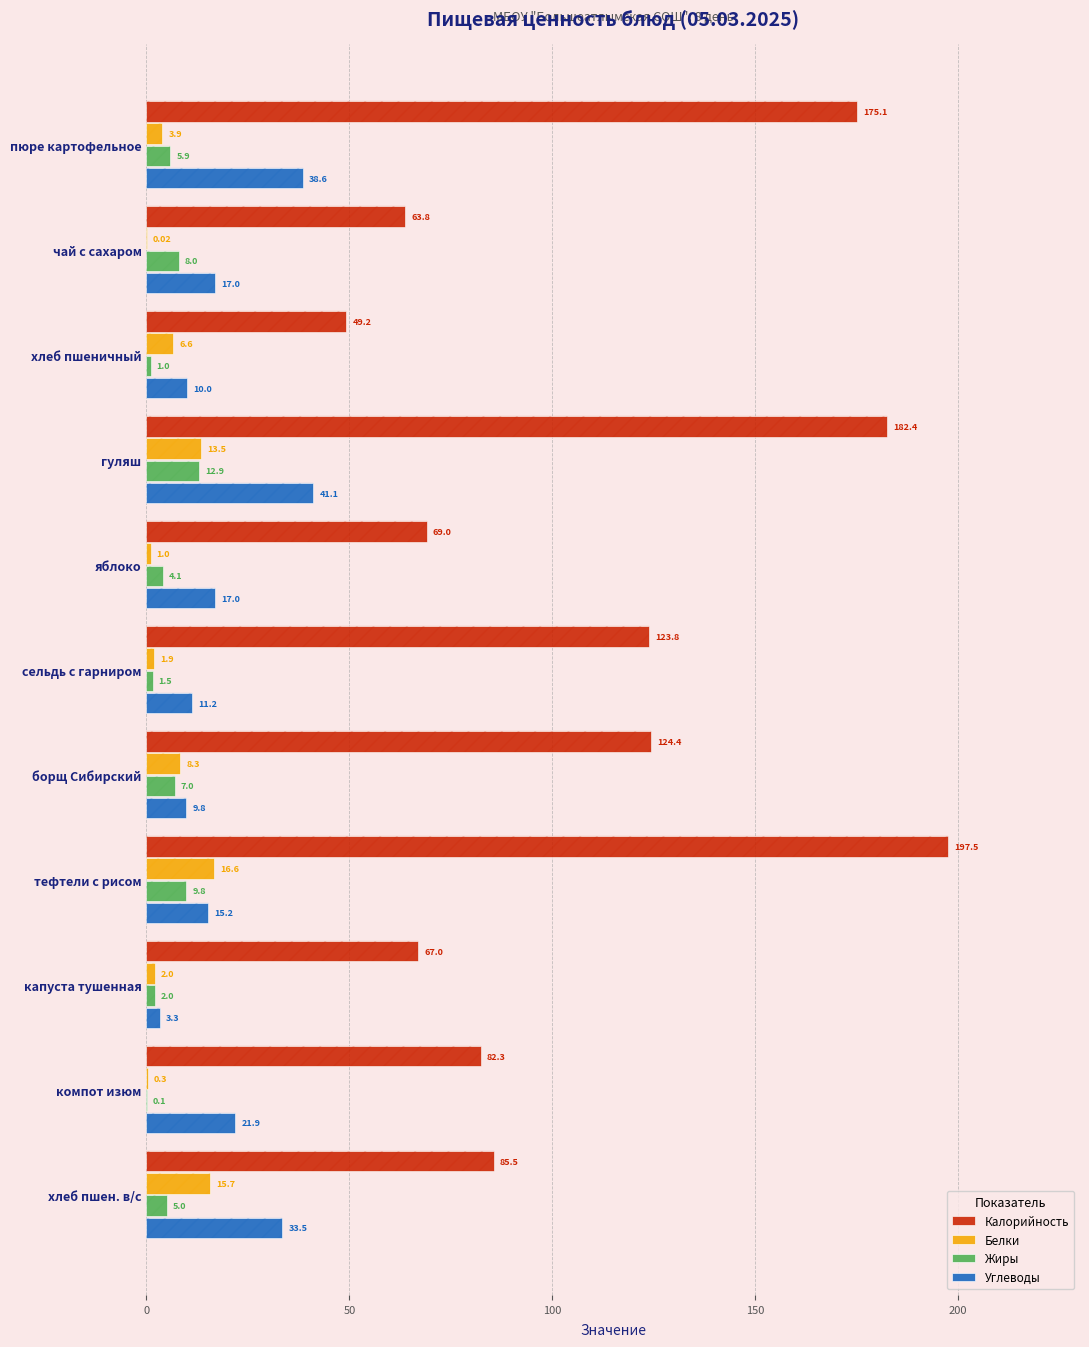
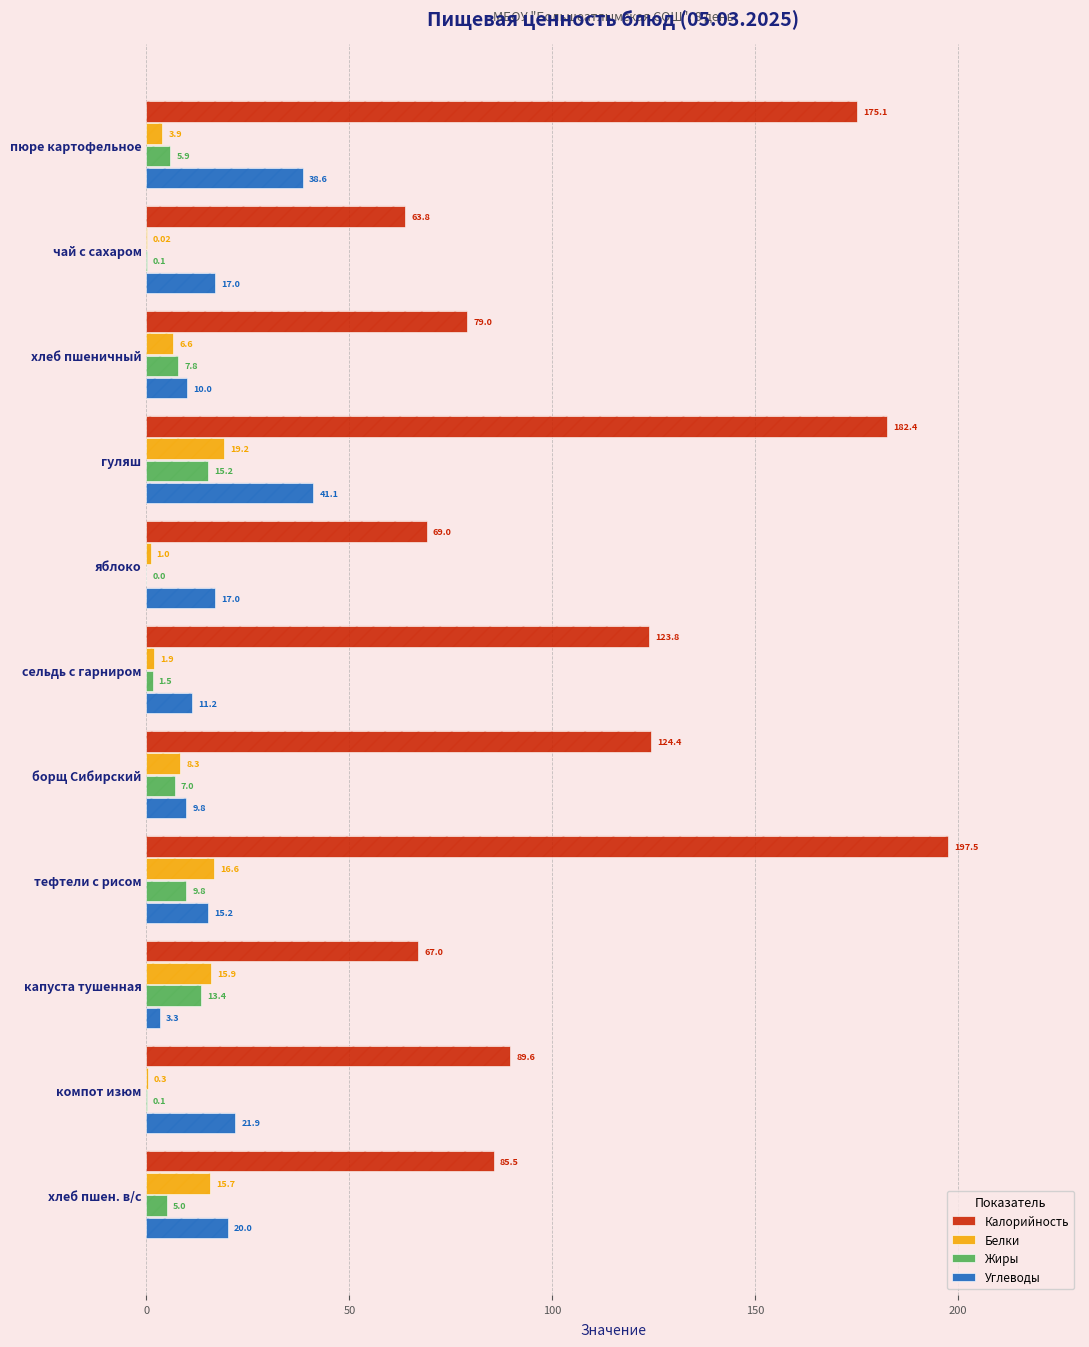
Жиры, чай с сахаром: 8.0 -> 0.1
Калорийность, хлеб пшеничный: 49.2 -> 79.0
Жиры, хлеб пшеничный: 1.0 -> 7.8
Белки, гуляш: 13.5 -> 19.2
Жиры, гуляш: 12.9 -> 15.2
Жиры, яблоко: 4.1 -> 0.0
Белки, капуста тушенная: 2.0 -> 15.9
Жиры, капуста тушенная: 2.0 -> 13.4
Калорийность, компот изюм: 82.3 -> 89.6
Углеводы, хлеб пшен. в/с: 33.5 -> 20.0
